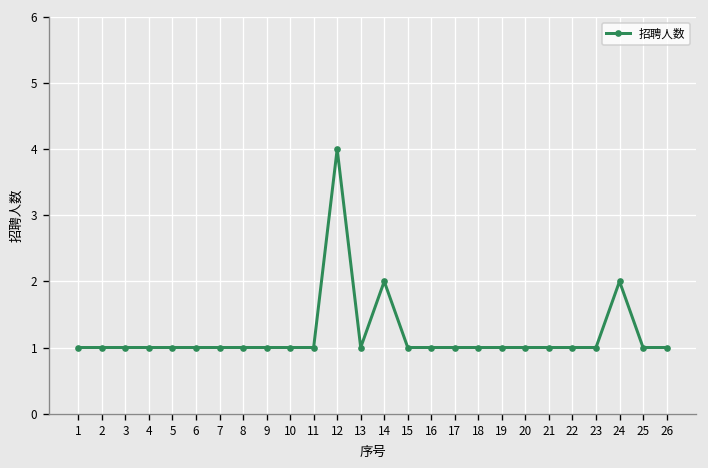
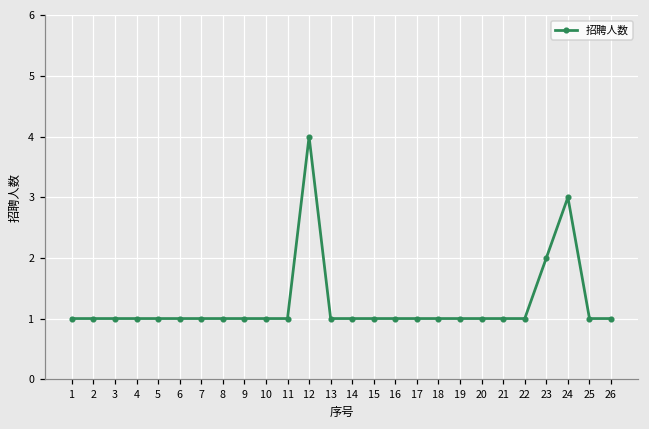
14: 2 -> 1
23: 1 -> 2
24: 2 -> 3
